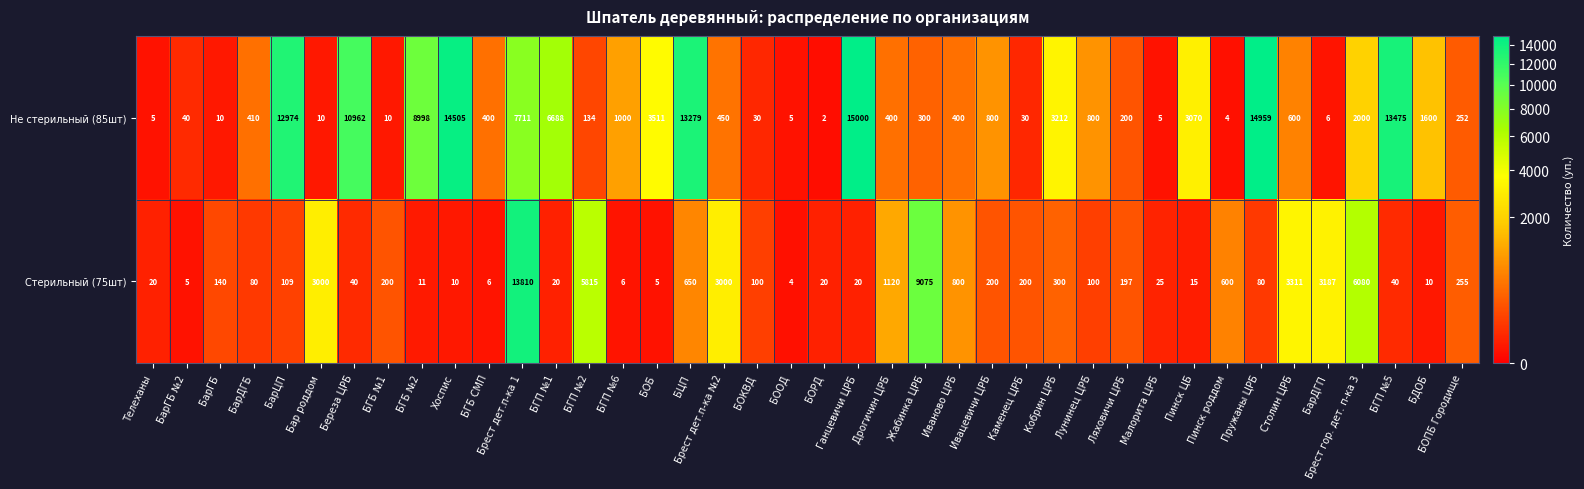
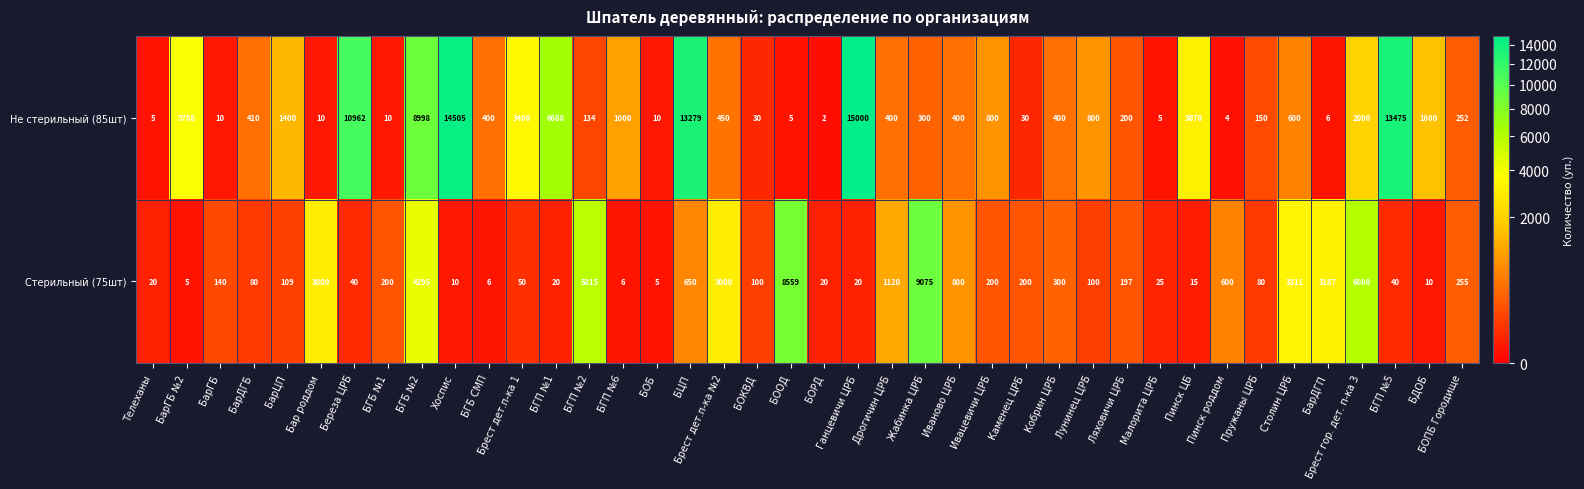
Не стерильный (85шт), БарГБ №2: 40 -> 3788
Не стерильный (85шт), БарЦП: 12974 -> 1400
Не стерильный (85шт), Брест дет.п-ка 1: 7711 -> 3400
Не стерильный (85шт), БОБ: 3511 -> 10
Не стерильный (85шт), Кобрин ЦРБ: 3212 -> 400
Не стерильный (85шт), Пружаны ЦРБ: 14959 -> 150
Стерильный (75шт), БГБ №2: 11 -> 4295
Стерильный (75шт), Брест дет.п-ка 1: 13810 -> 50
Стерильный (75шт), БООД: 4 -> 8559
